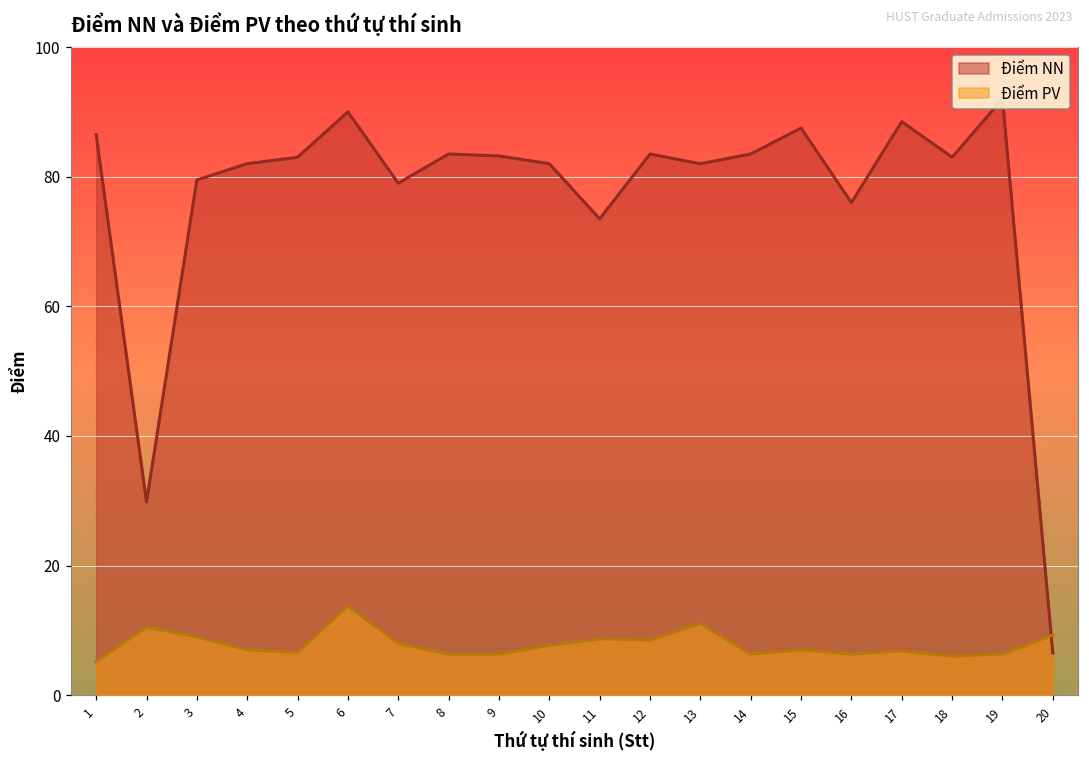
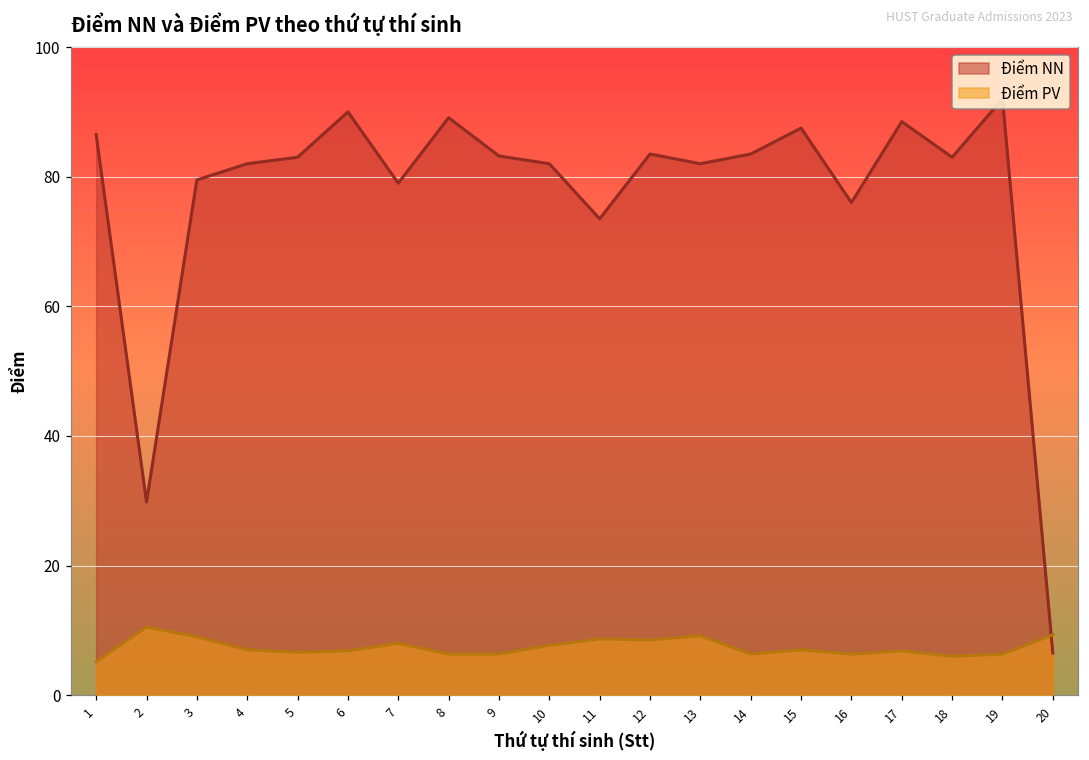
Điểm PV, 6: 14 -> 7
Điểm NN, 8: 84 -> 89
Điểm PV, 13: 11 -> 9
